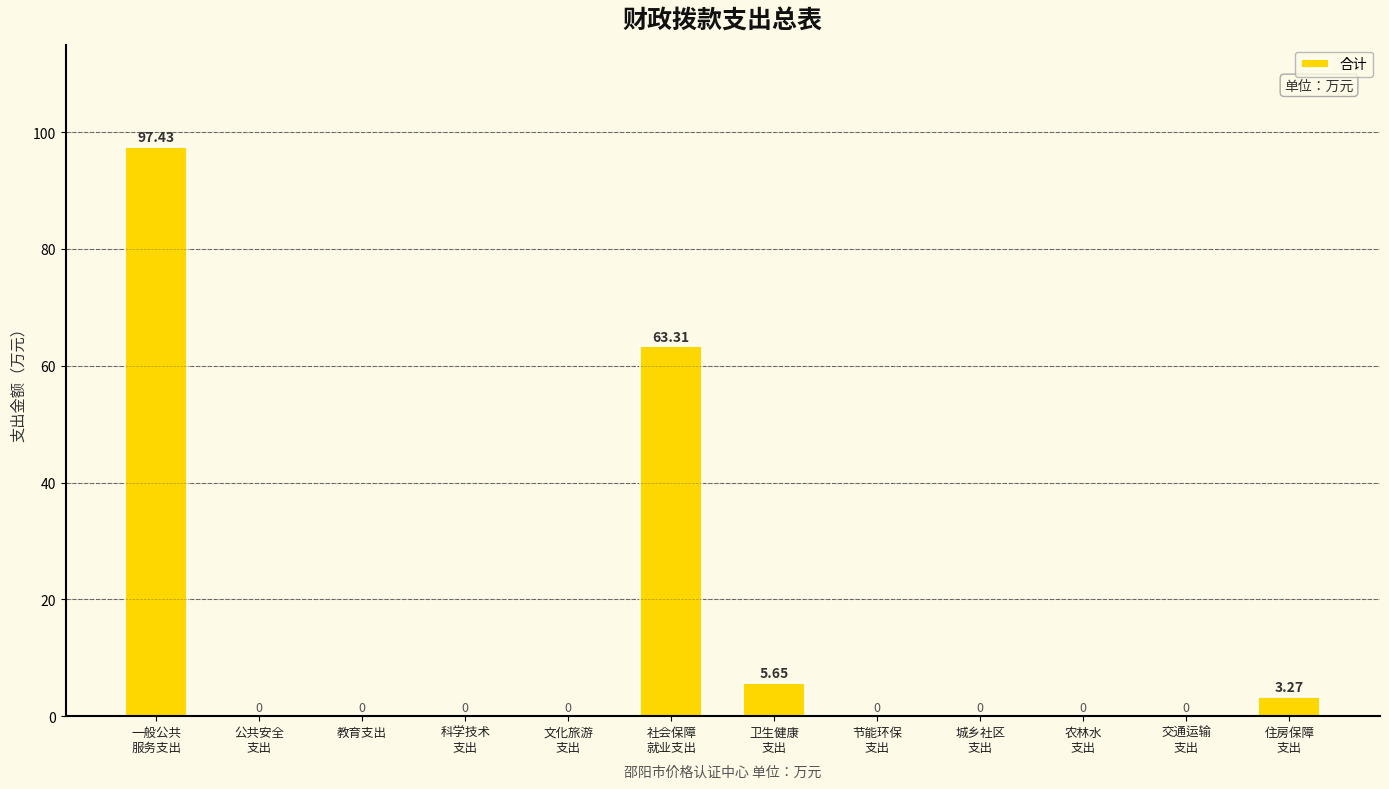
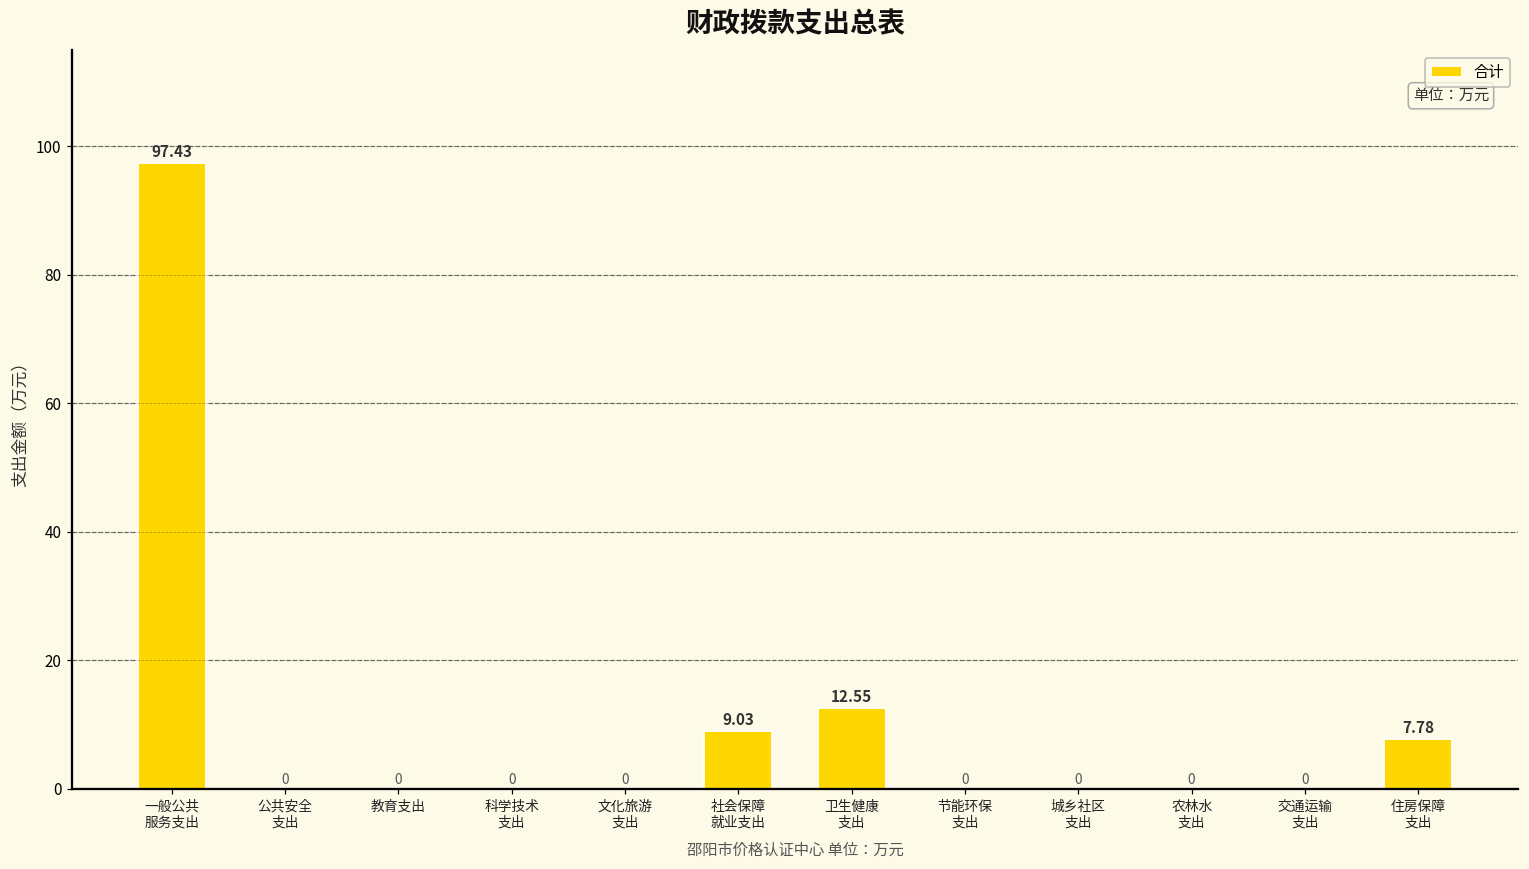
社会保障 就业支出: 63.31 -> 9.03
卫生健康 支出: 5.65 -> 12.55
住房保障 支出: 3.27 -> 7.78
